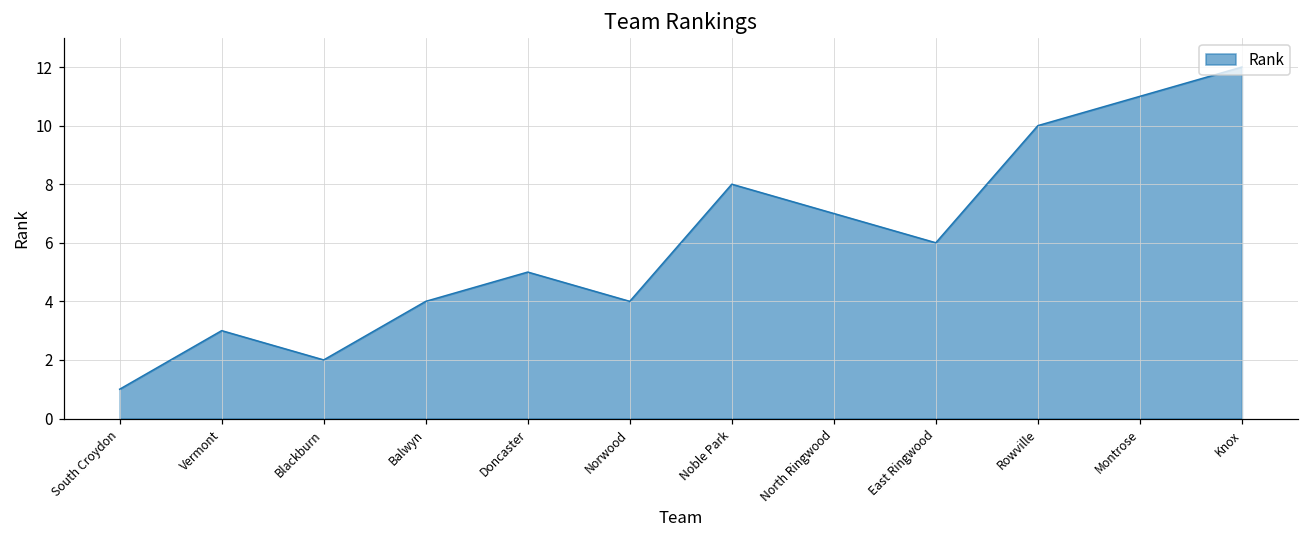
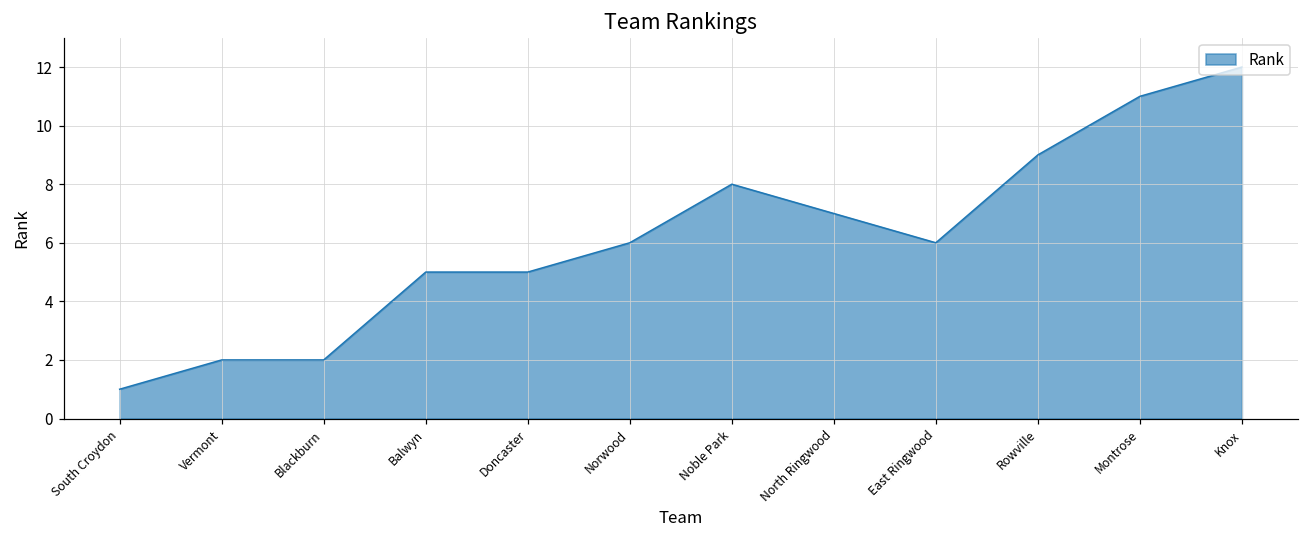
Vermont: 3 -> 2
Balwyn: 4 -> 5
Norwood: 4 -> 6
Rowville: 10 -> 9
